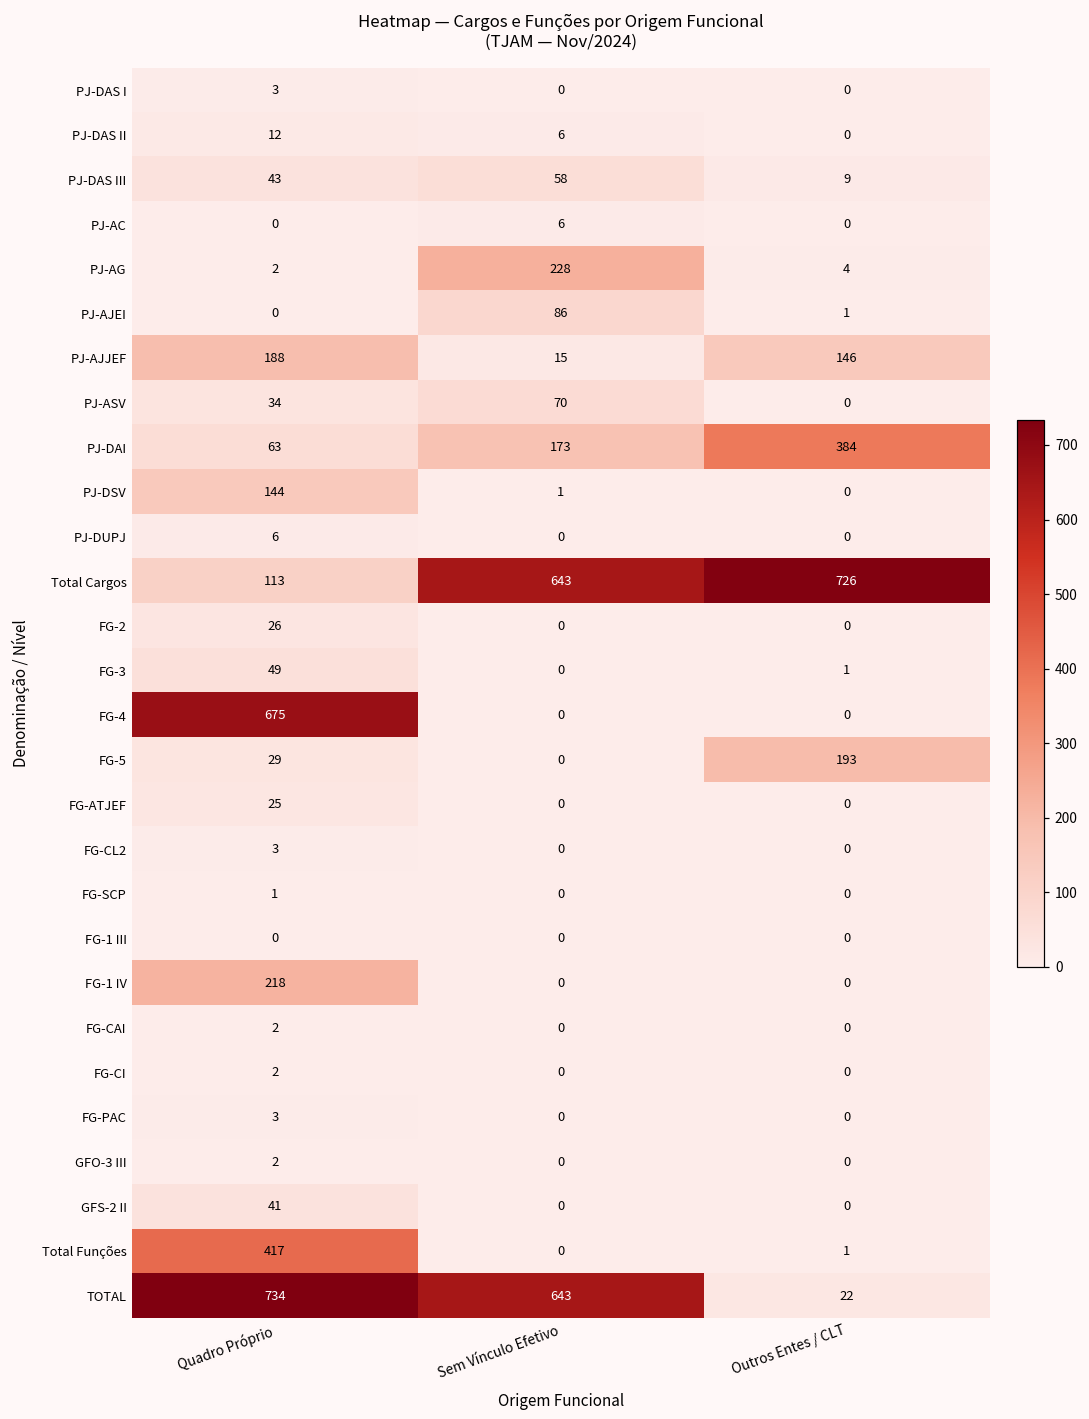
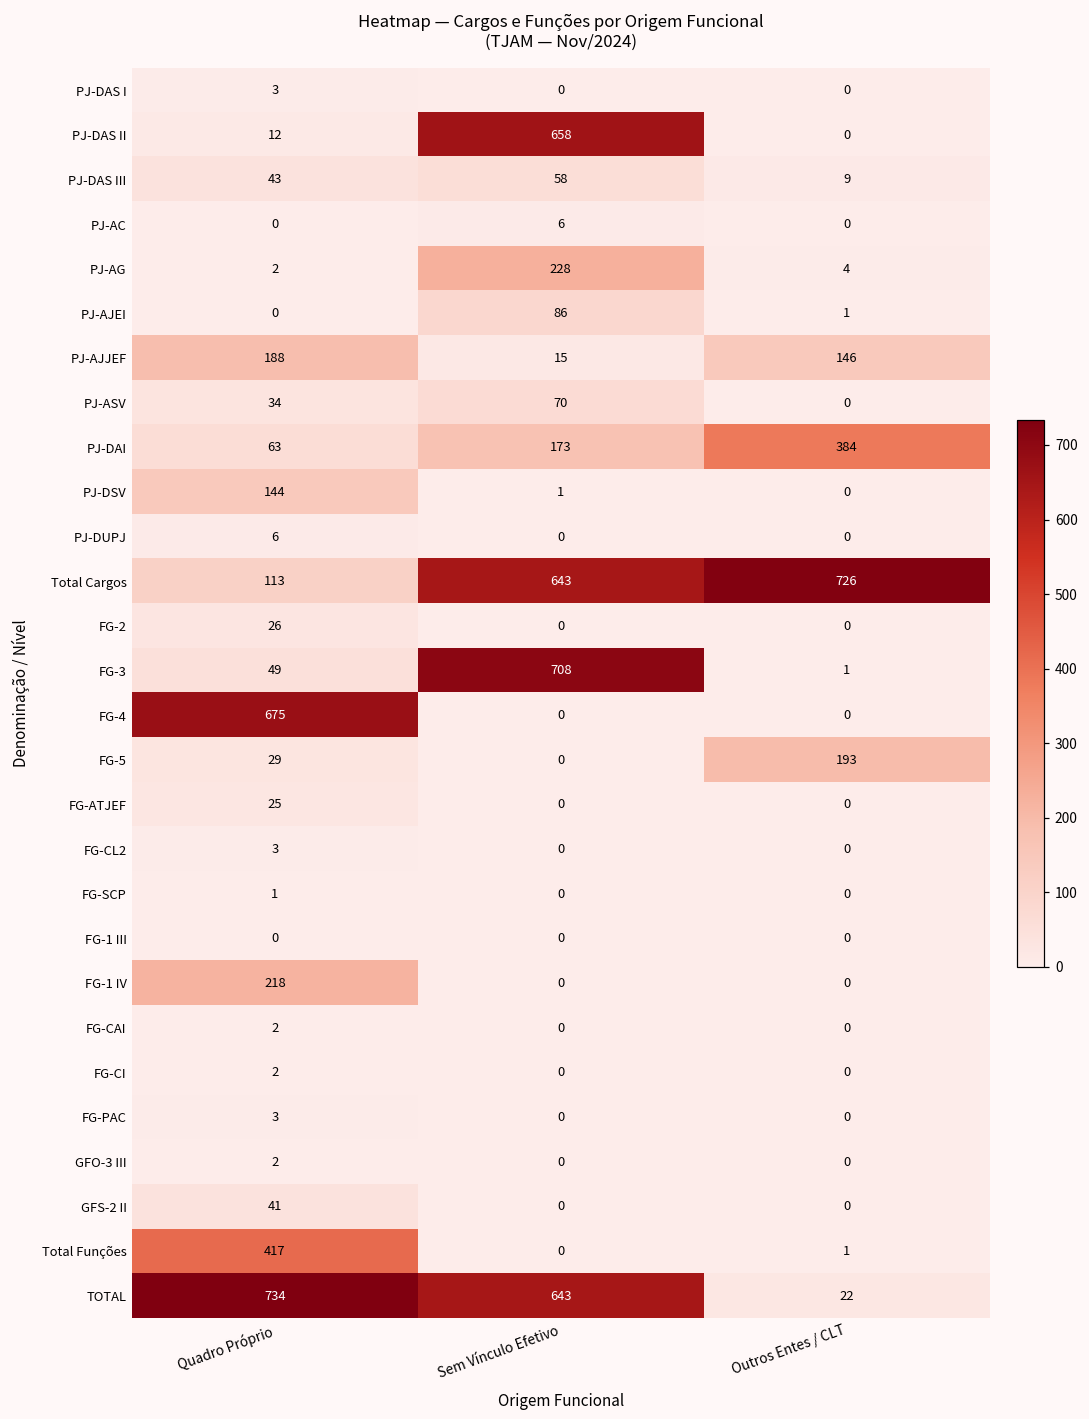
PJ-DAS II, Sem Vínculo Efetivo: 6 -> 658
FG-3, Sem Vínculo Efetivo: 0 -> 708
